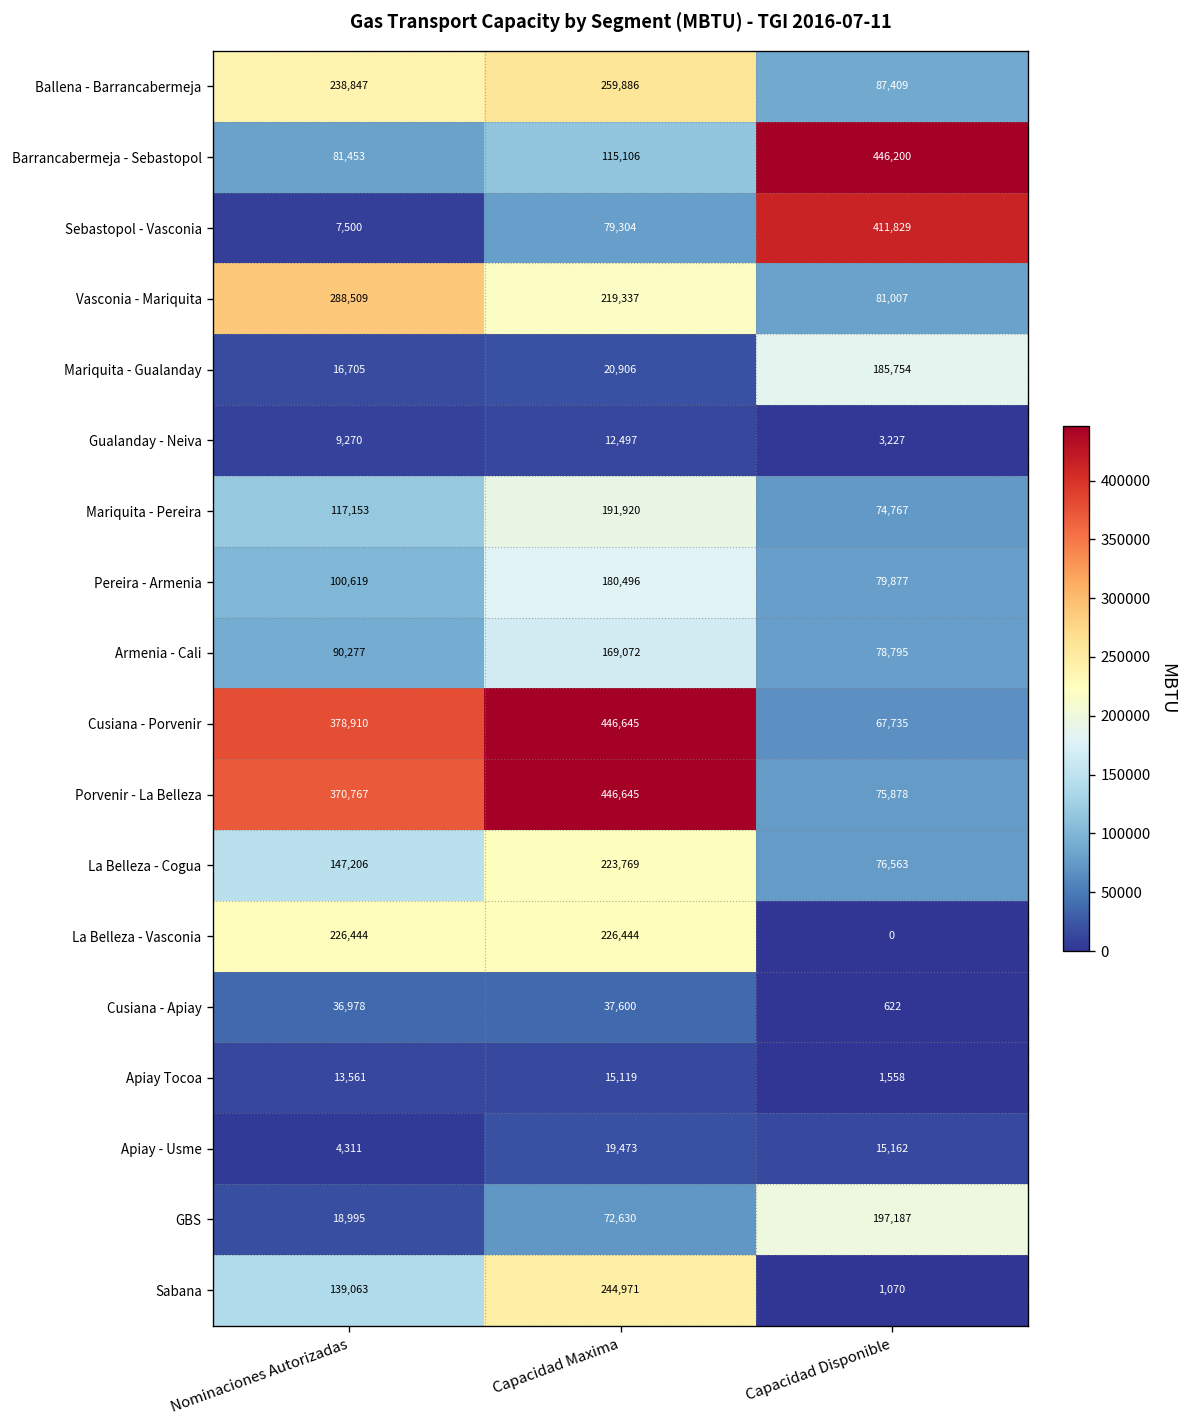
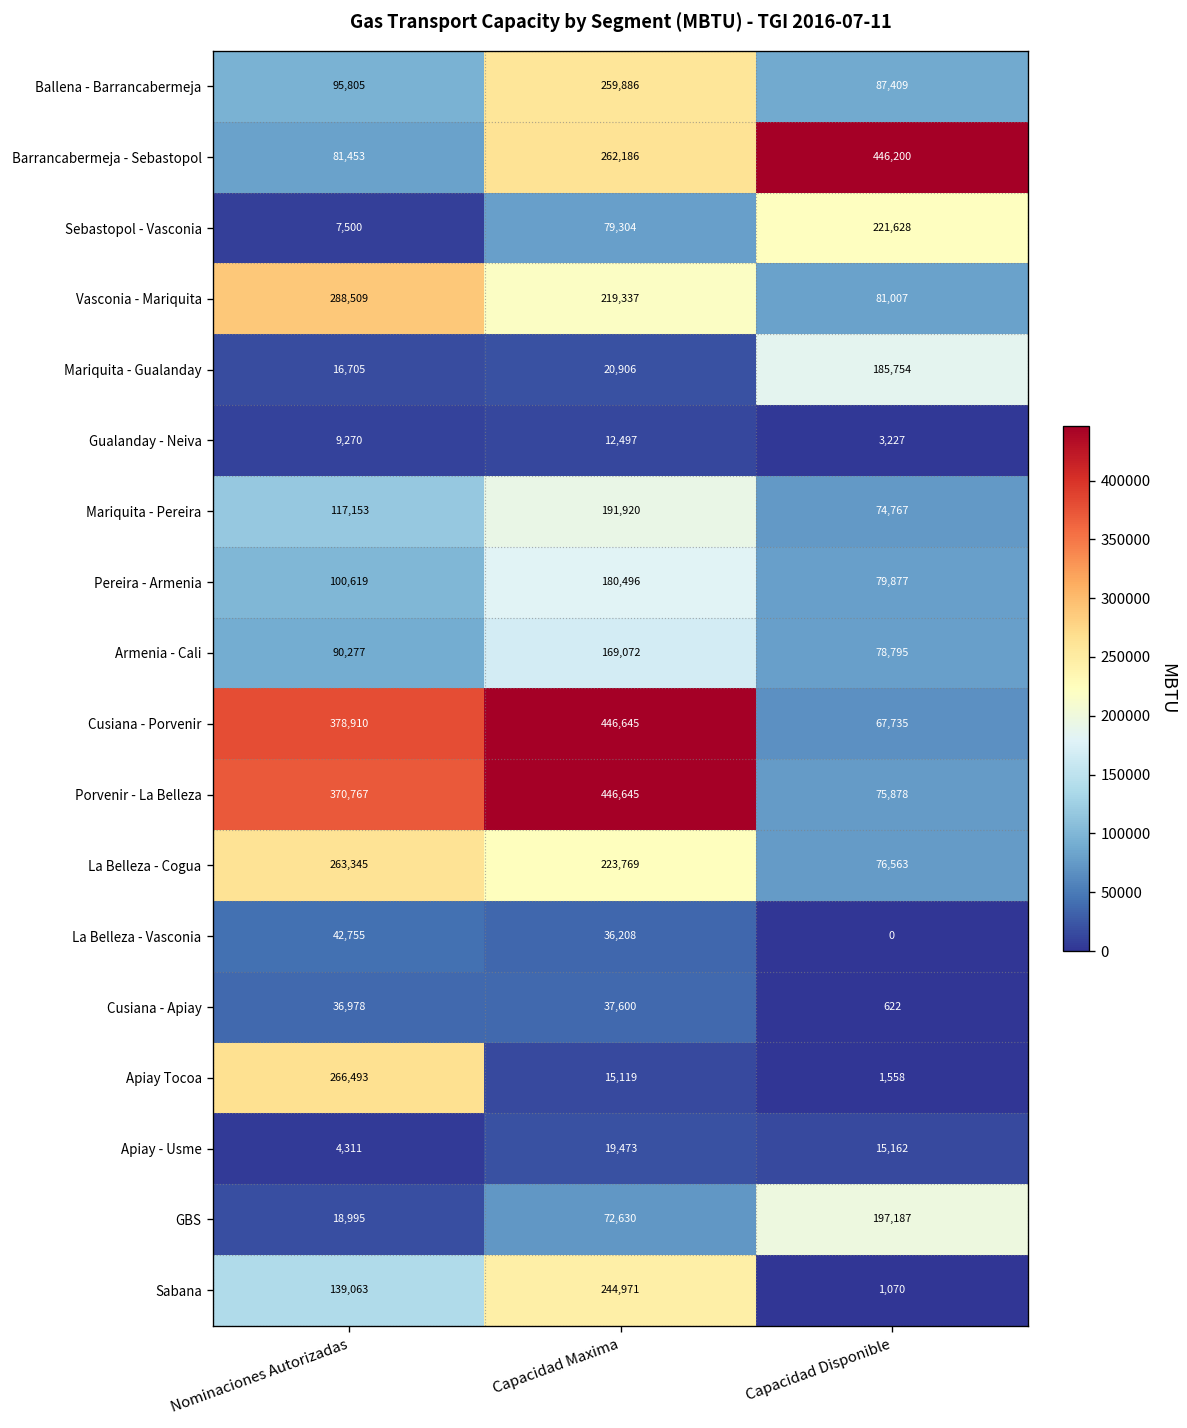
Ballena - Barrancabermeja, Nominaciones Autorizadas: 238,847 -> 95,805
Barrancabermeja - Sebastopol, Capacidad Maxima: 115,106 -> 262,186
Sebastopol - Vasconia, Capacidad Disponible: 411,829 -> 221,628
La Belleza - Cogua, Nominaciones Autorizadas: 147,206 -> 263,345
La Belleza - Vasconia, Nominaciones Autorizadas: 226,444 -> 42,755
La Belleza - Vasconia, Capacidad Maxima: 226,444 -> 36,208
Apiay Tocoa, Nominaciones Autorizadas: 13,561 -> 266,493
